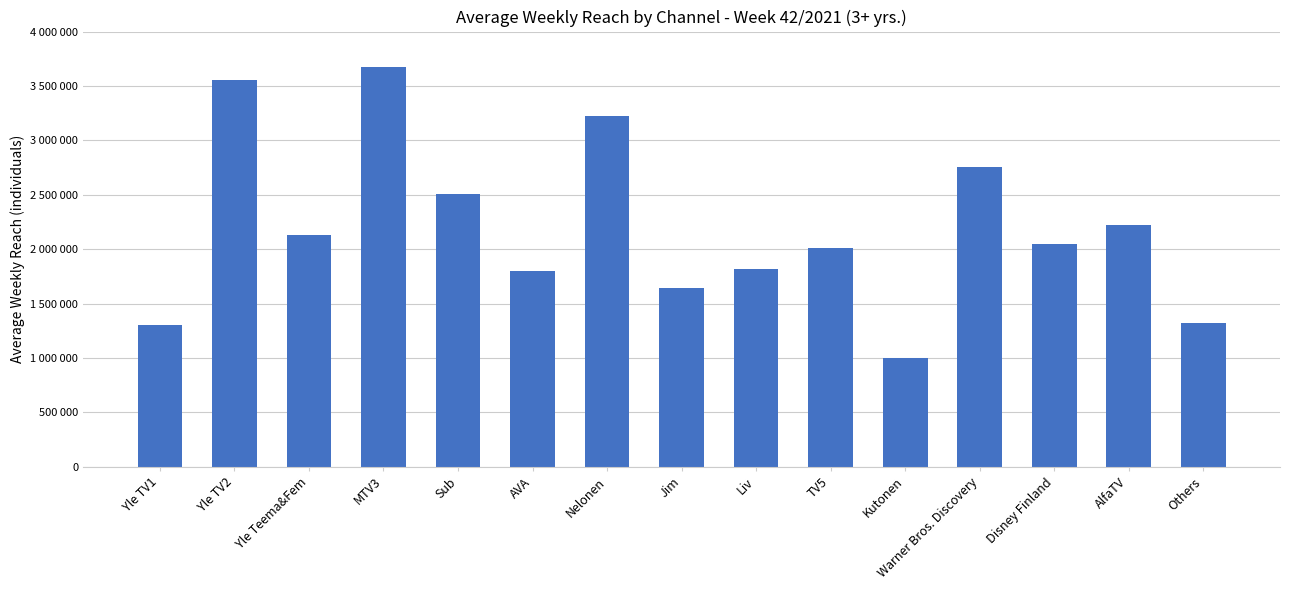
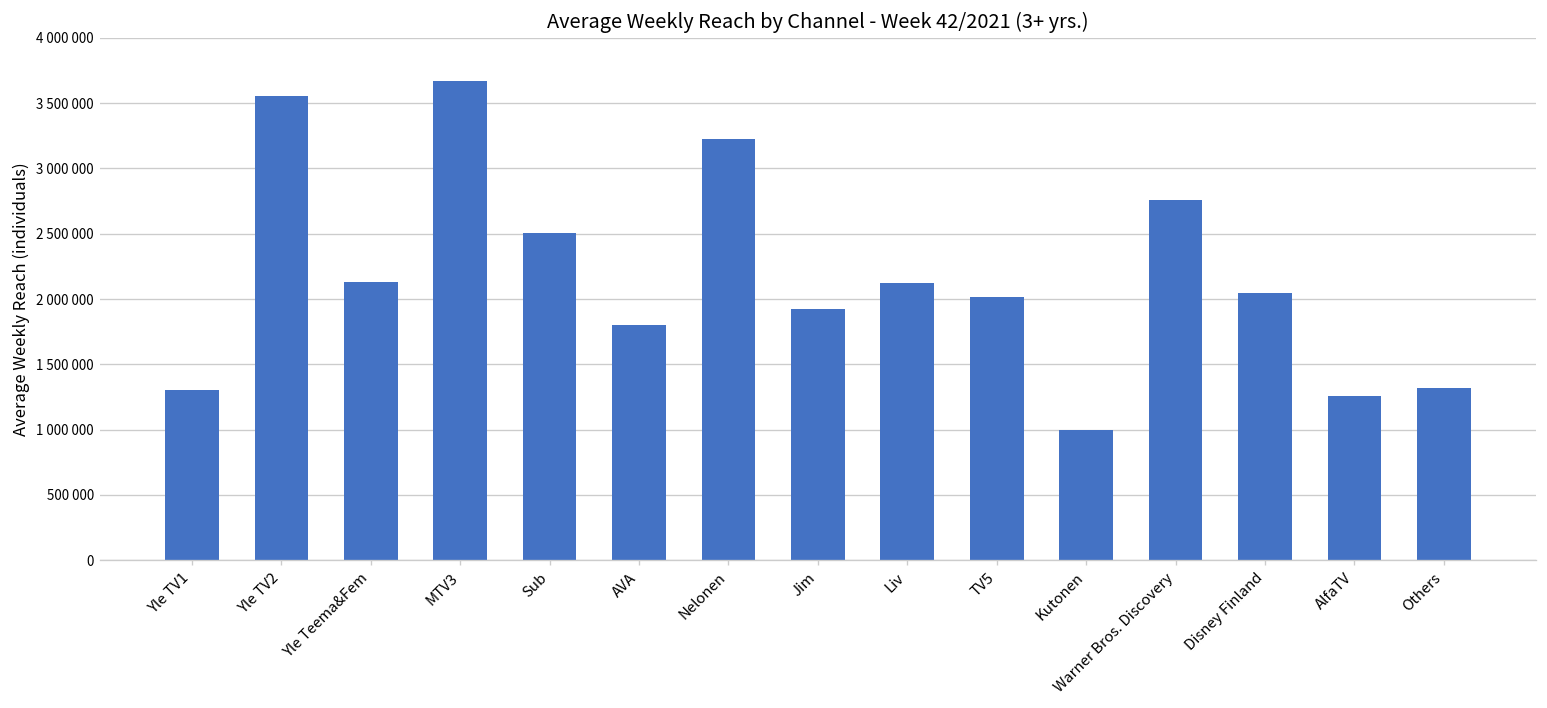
Jim: 1640000 -> 1920000
Liv: 1810000 -> 2120000
AlfaTV: 2220000 -> 1260000
